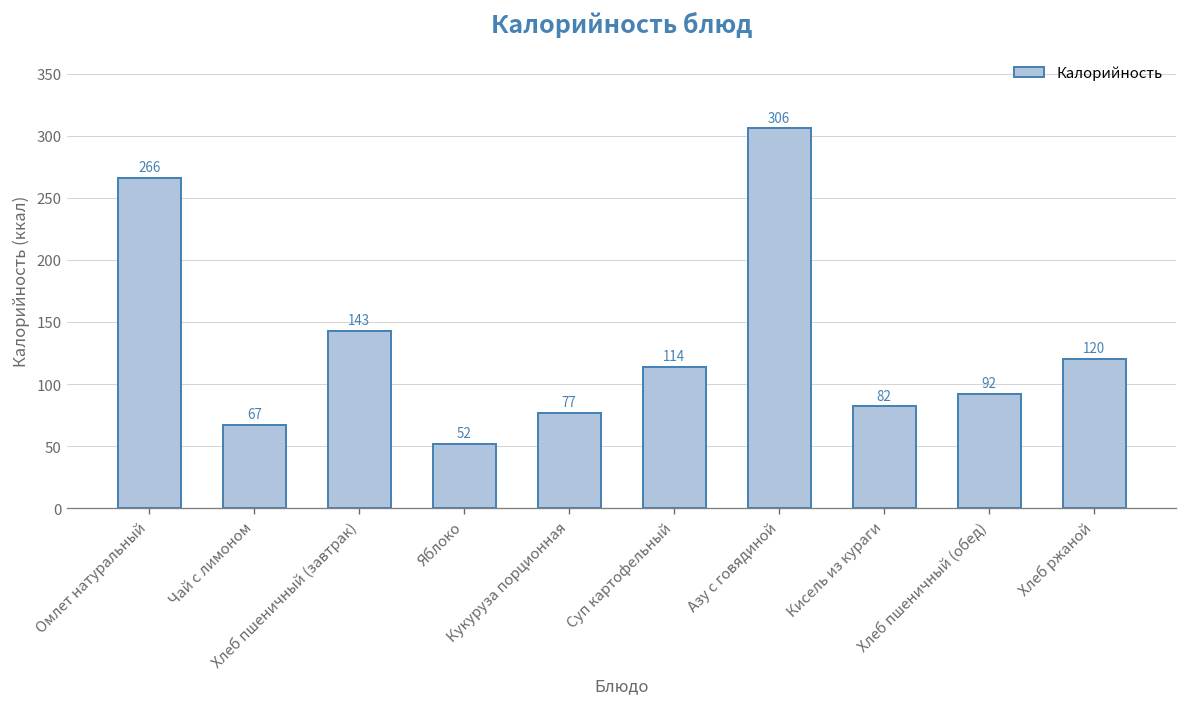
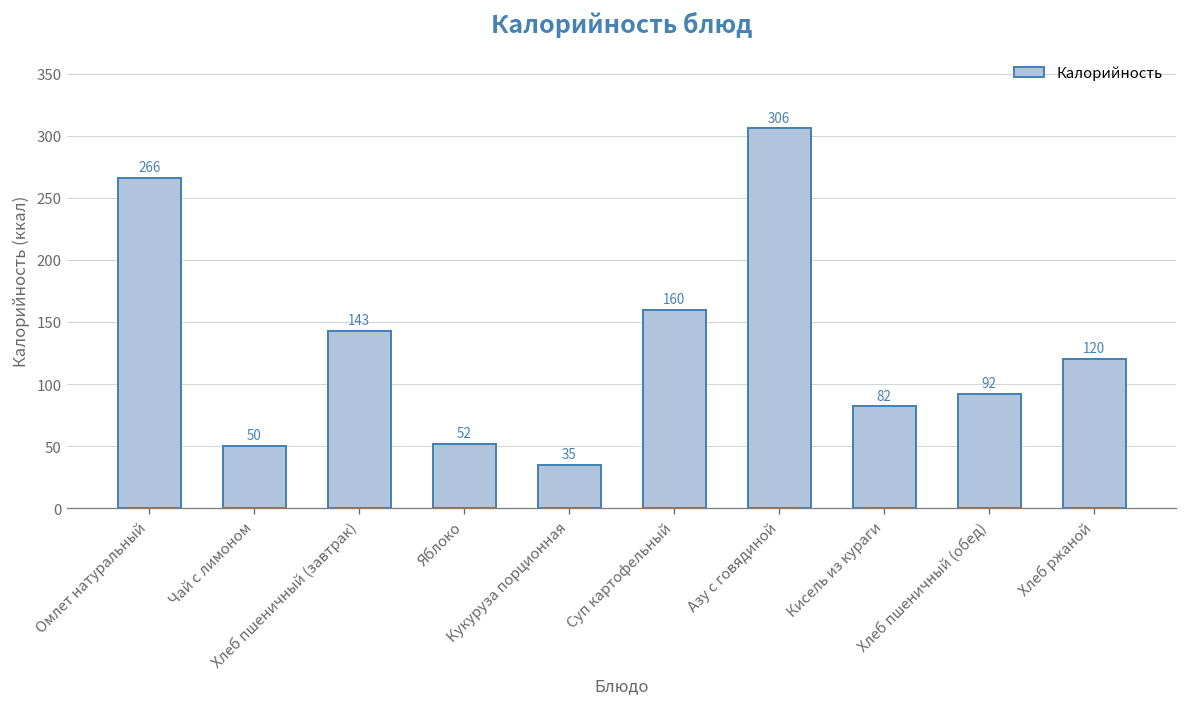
Чай с лимоном: 67 -> 50
Кукуруза порционная: 77 -> 35
Суп картофельный: 114 -> 160
